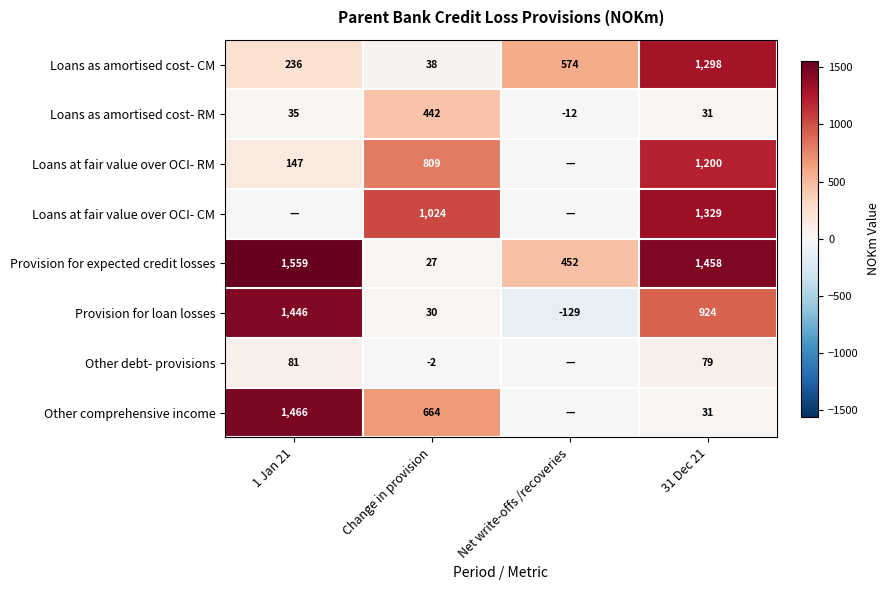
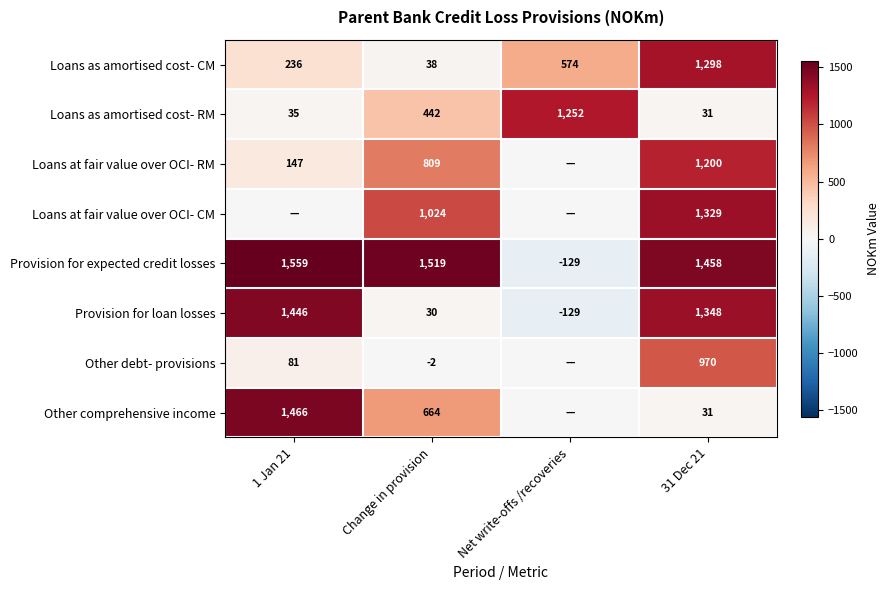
Loans as amortised cost- RM, Net write-offs /recoveries: -12 -> 1,252
Provision for expected credit losses, Change in provision: 27 -> 1,519
Provision for expected credit losses, Net write-offs /recoveries: 452 -> -129
Provision for loan losses, 31 Dec 21: 924 -> 1,348
Other debt- provisions, 31 Dec 21: 79 -> 970
